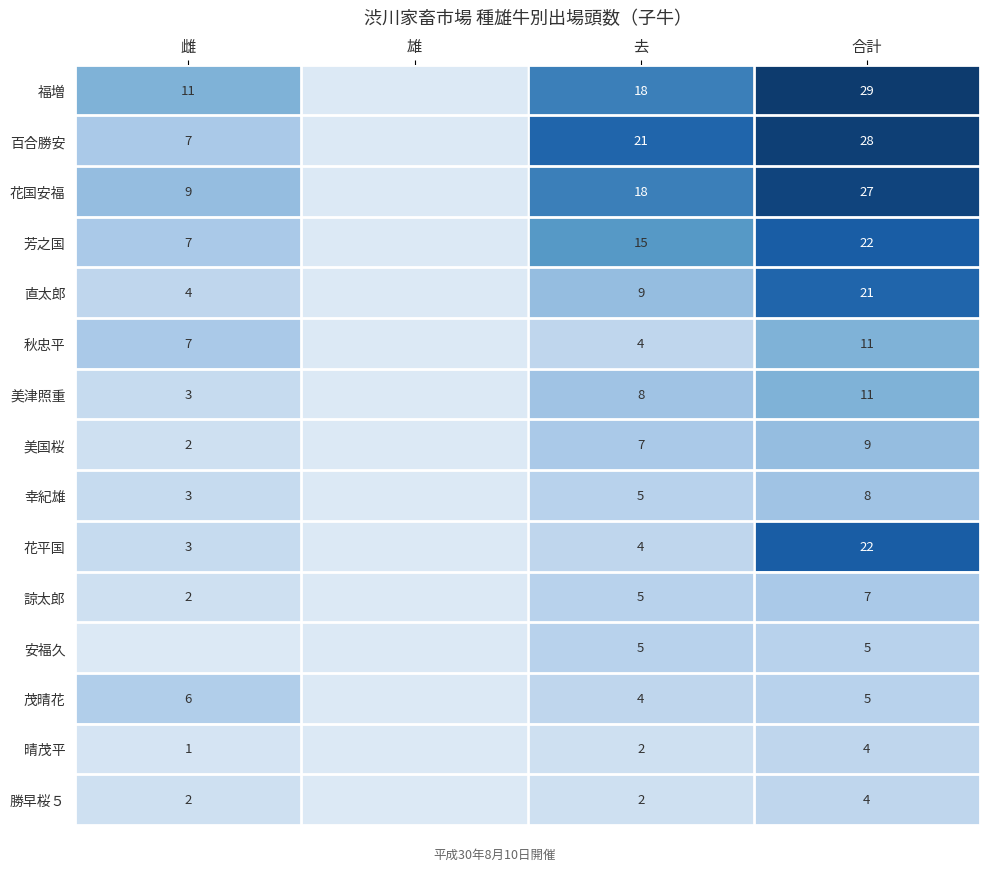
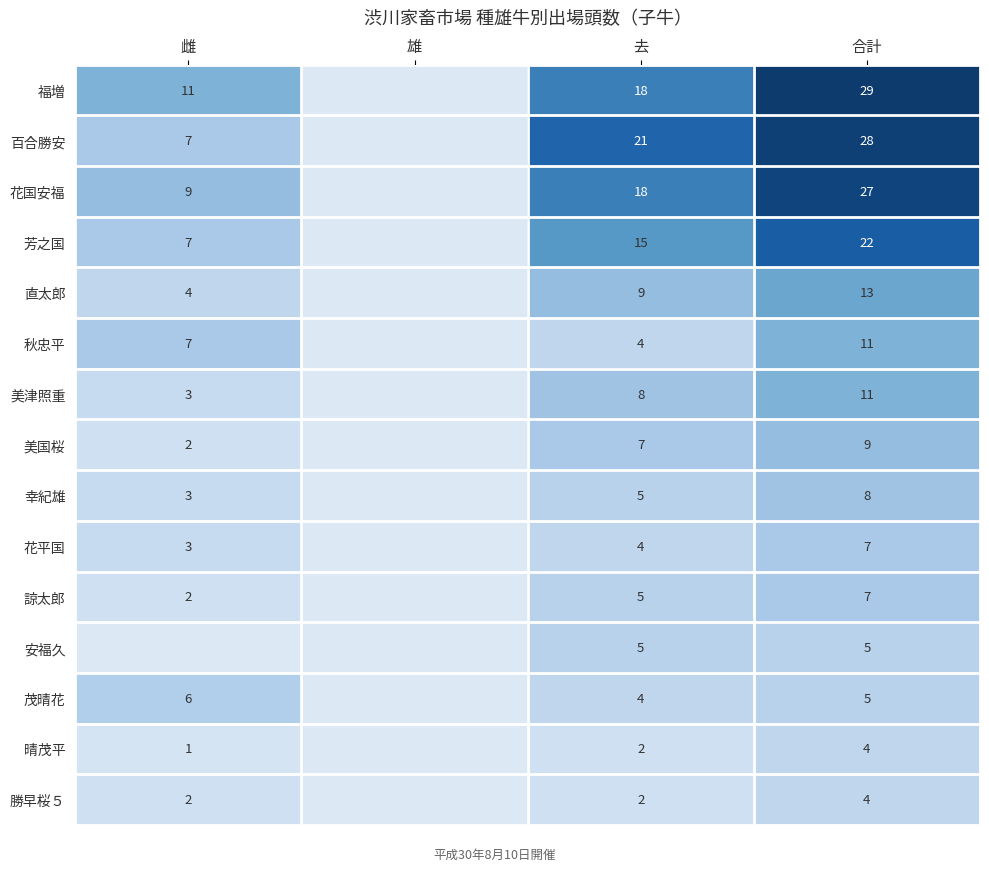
直太郎, 合計: 21 -> 13
花平国, 合計: 22 -> 7
